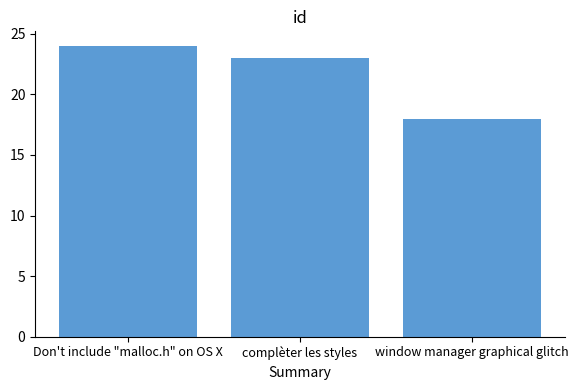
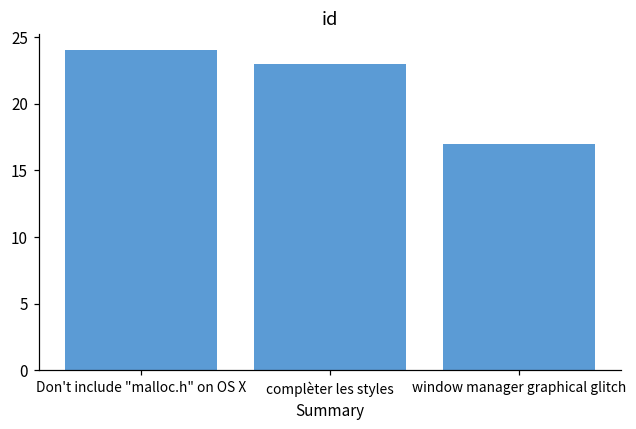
window manager graphical glitch: 18 -> 17
